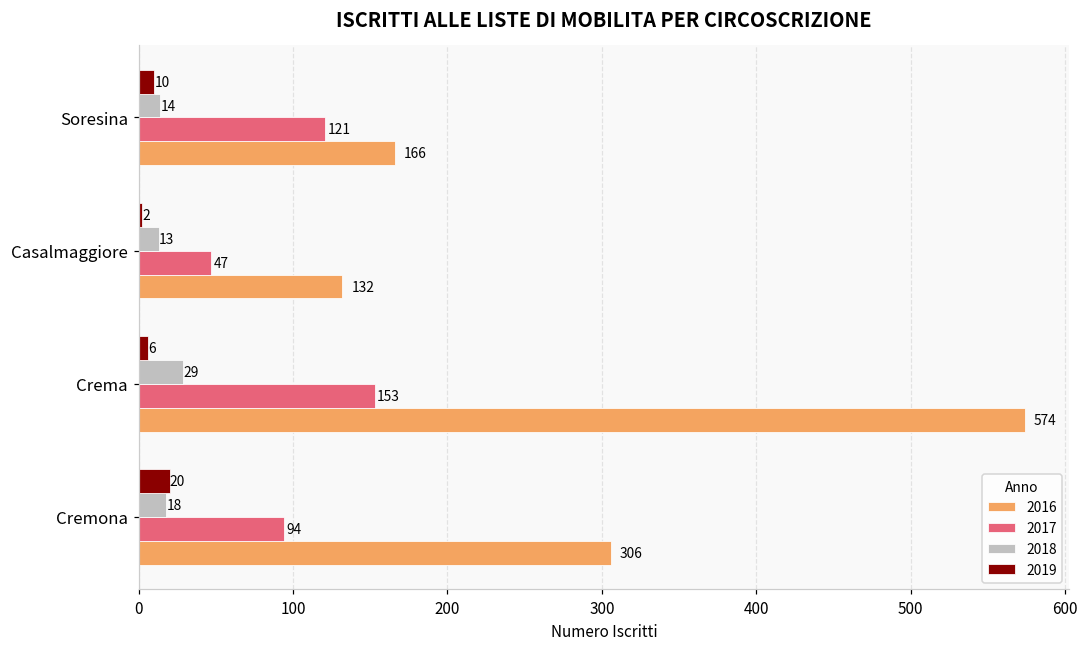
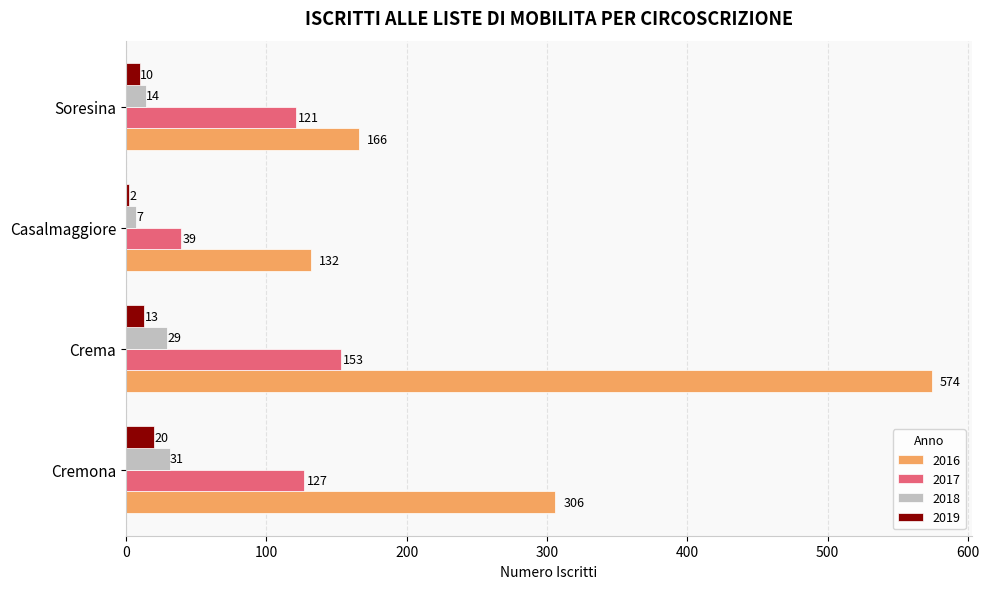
2018, Casalmaggiore: 13 -> 7
2017, Casalmaggiore: 47 -> 39
2019, Crema: 6 -> 13
2018, Cremona: 18 -> 31
2017, Cremona: 94 -> 127
